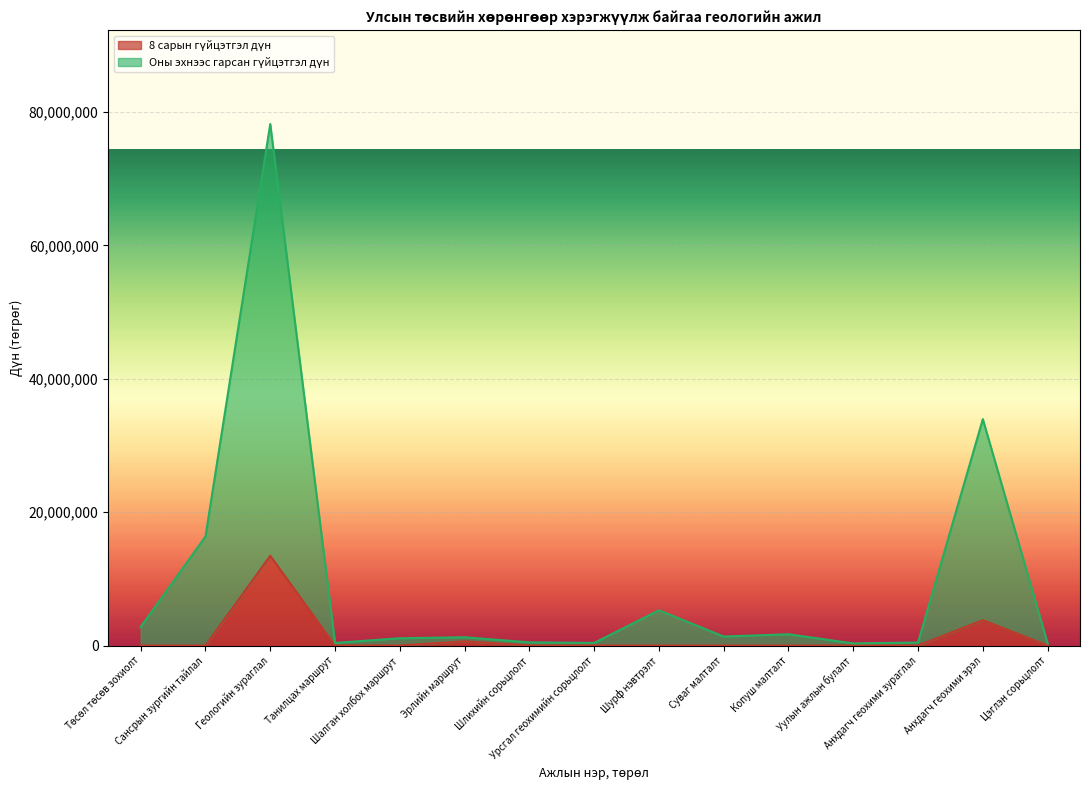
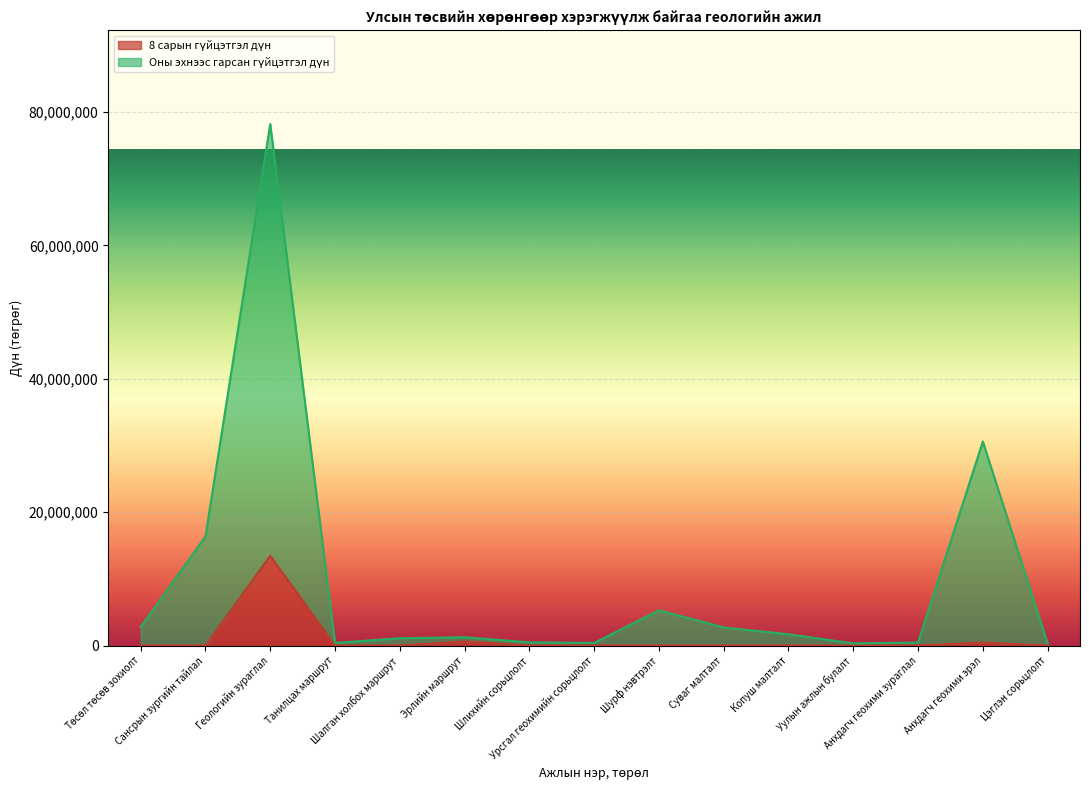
Оны эхнээс гарсан гүйцэтгэл дүн, Суваг малталт: 1,000,000 -> 3,000,000
8 сарын гүйцэтгэл дүн, Анхдагч геохими эрэл: 4,000,000 -> 0
